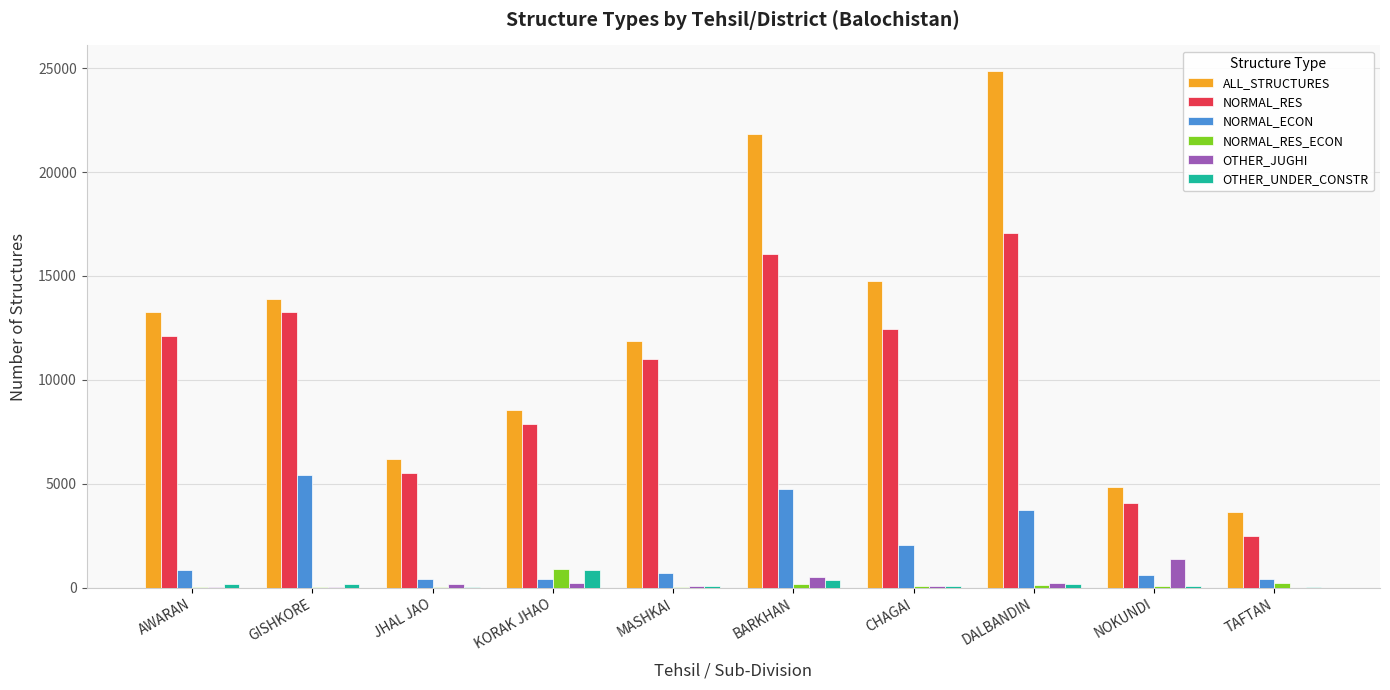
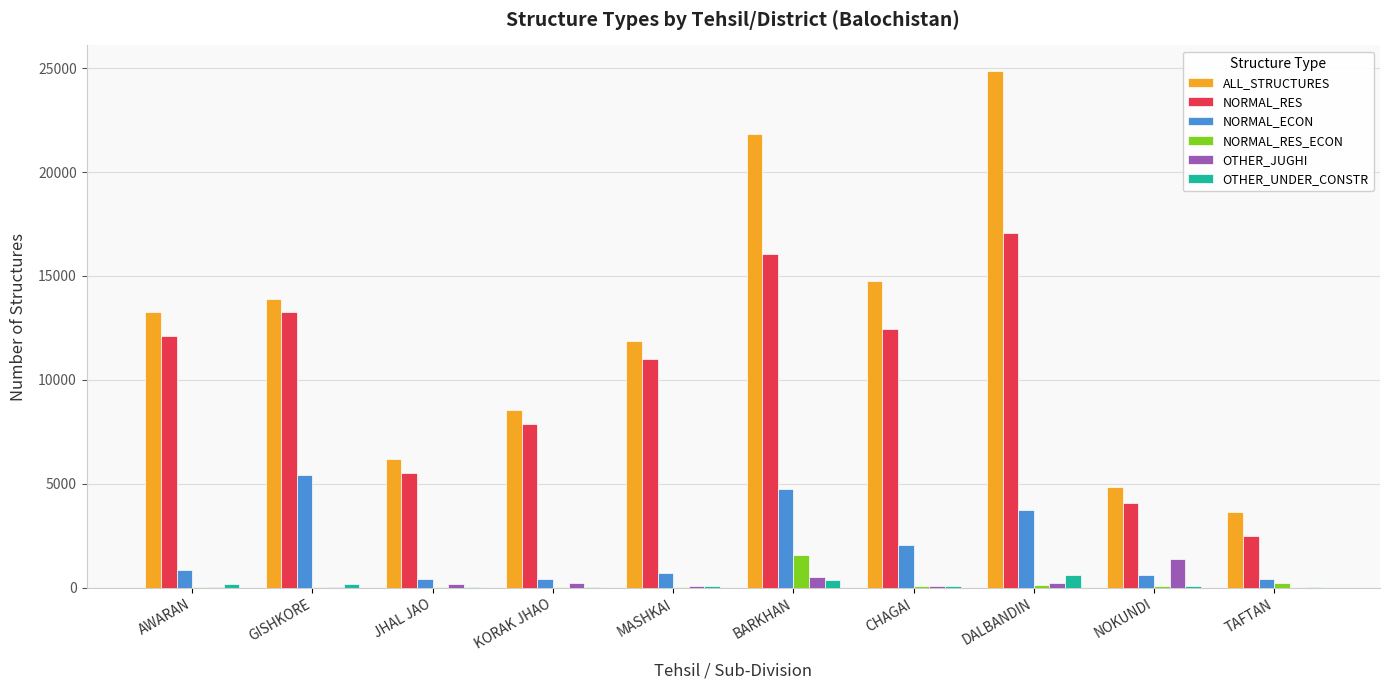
NORMAL_RES_ECON, KORAK JHAO: 900 -> 0
OTHER_UNDER_CONSTR, KORAK JHAO: 900 -> 0
NORMAL_RES_ECON, BARKHAN: 200 -> 1600
OTHER_UNDER_CONSTR, DALBANDIN: 200 -> 600
